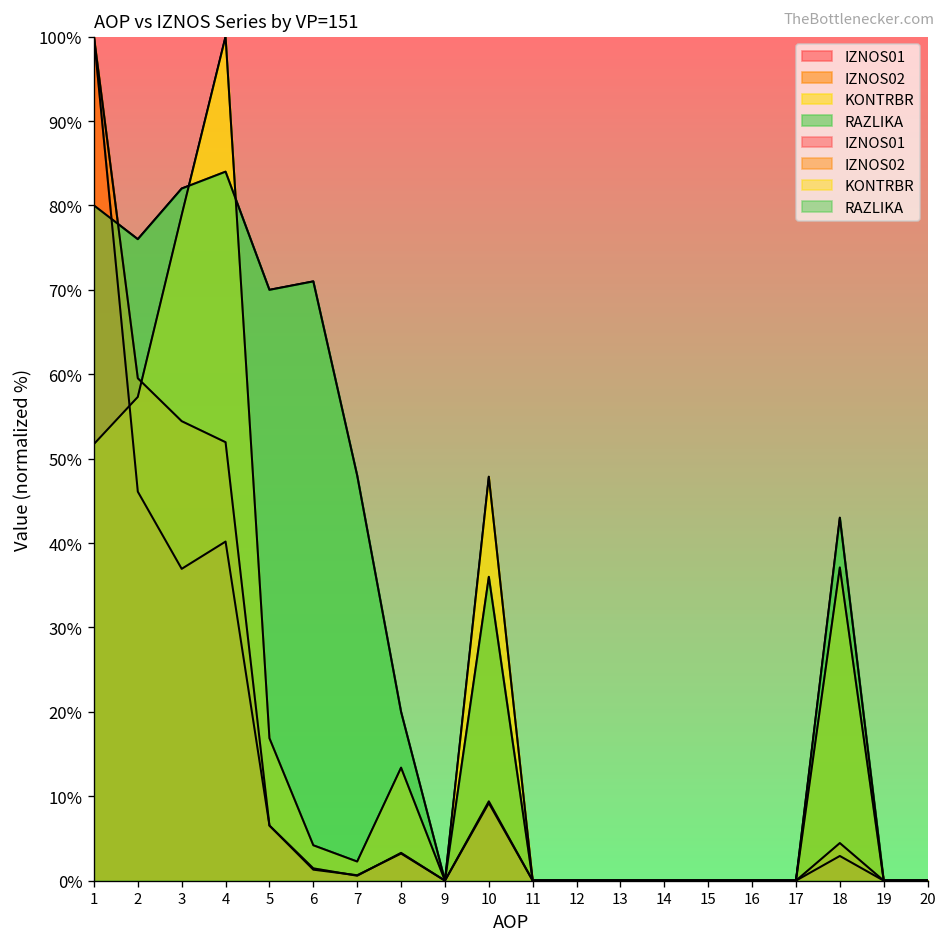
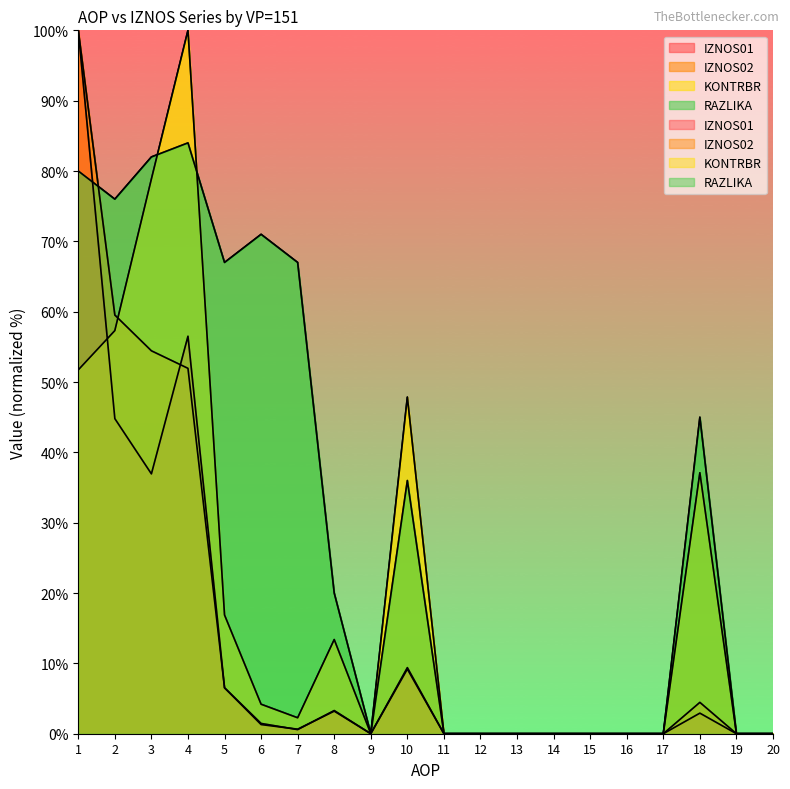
IZNOS01, 2: 46% -> 45%
IZNOS01, 4: 40% -> 57%
RAZLIKA, 5: 70% -> 67%
RAZLIKA, 7: 48% -> 67%
RAZLIKA, 18: 43% -> 45%
